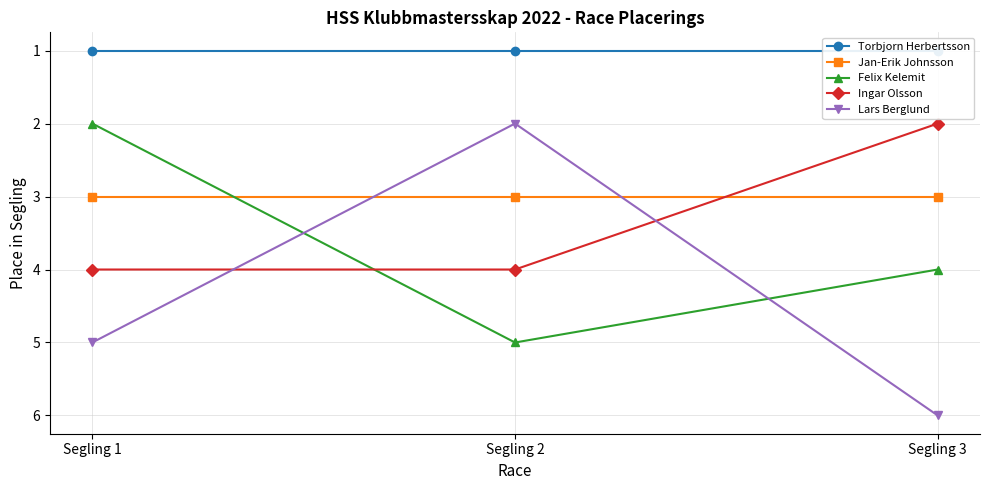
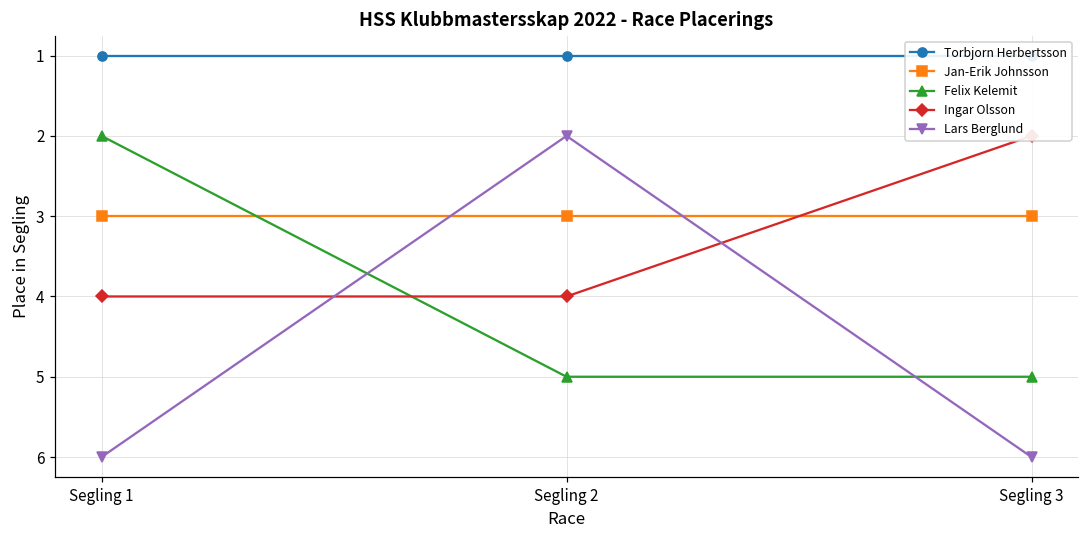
Lars Berglund, Segling 1: 5 -> 6
Felix Kelemit, Segling 3: 4 -> 5
